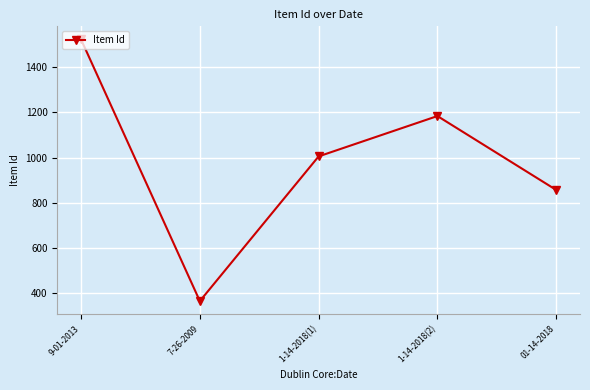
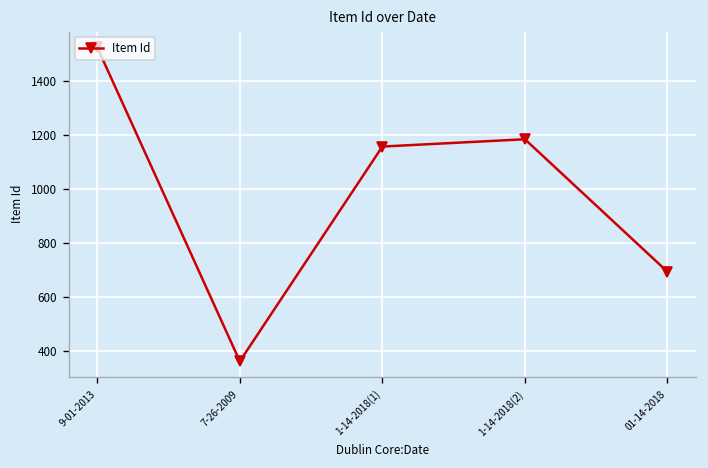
1-14-2018(1): 1010 -> 1160
01-14-2018: 860 -> 690
